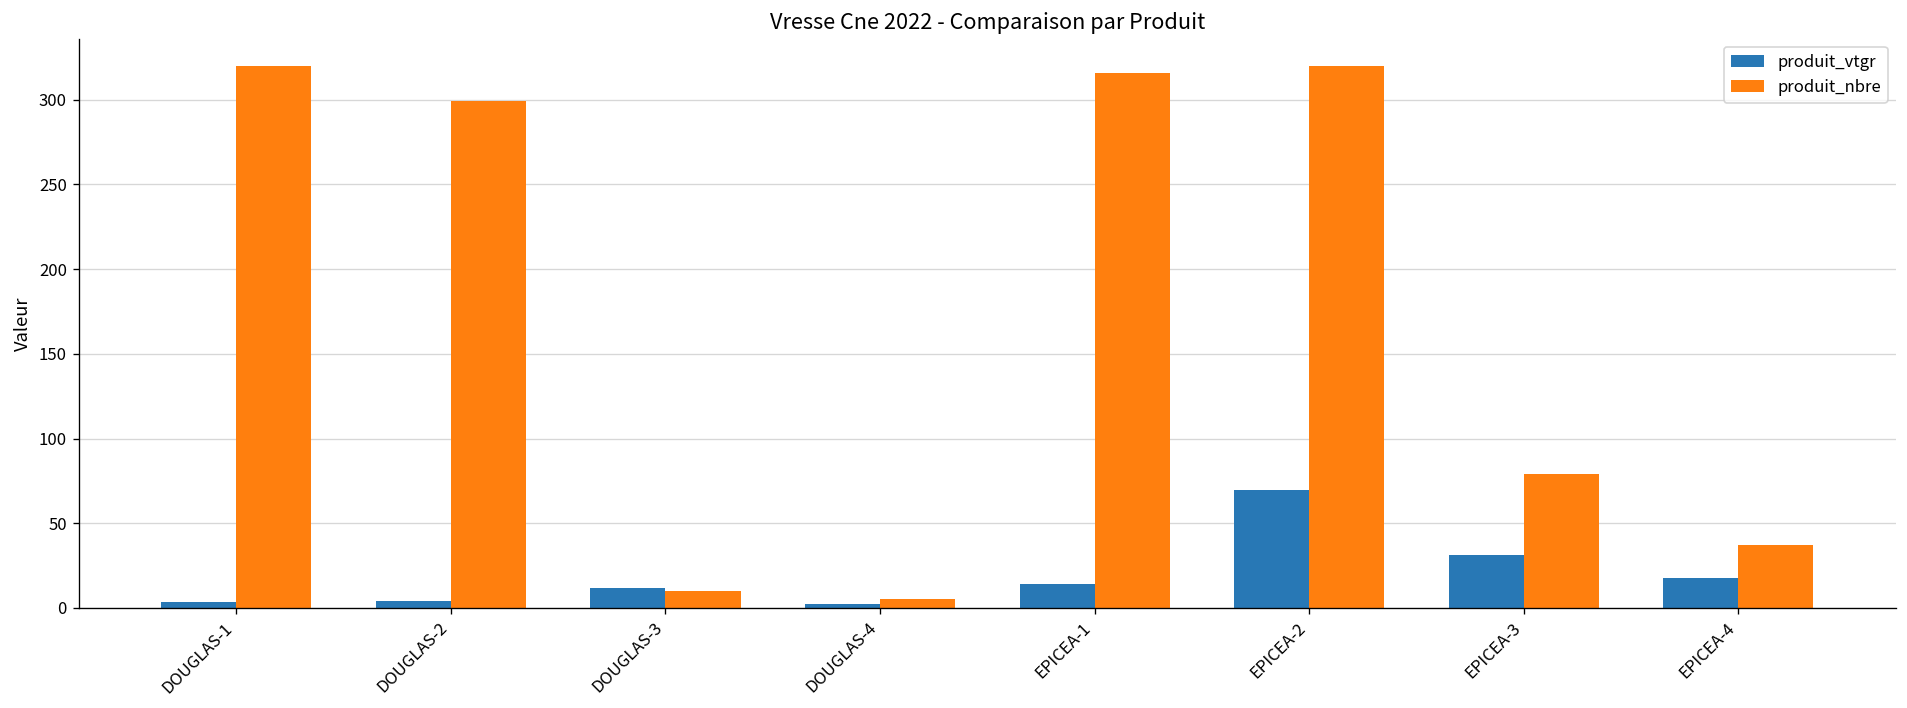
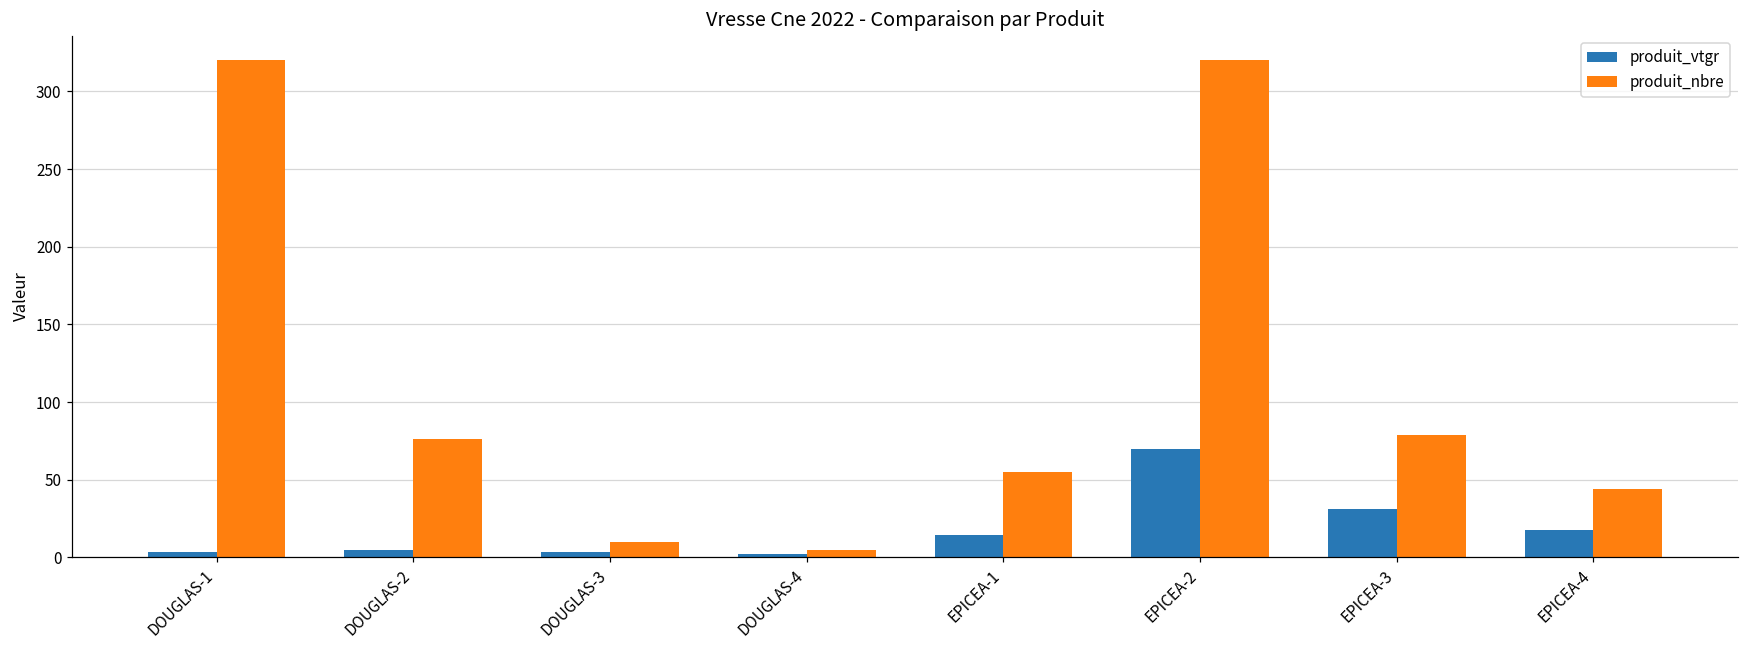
produit_nbre, DOUGLAS-2: 299 -> 76
produit_vtgr, DOUGLAS-3: 12 -> 3
produit_nbre, EPICEA-1: 316 -> 55
produit_nbre, EPICEA-4: 37 -> 44
